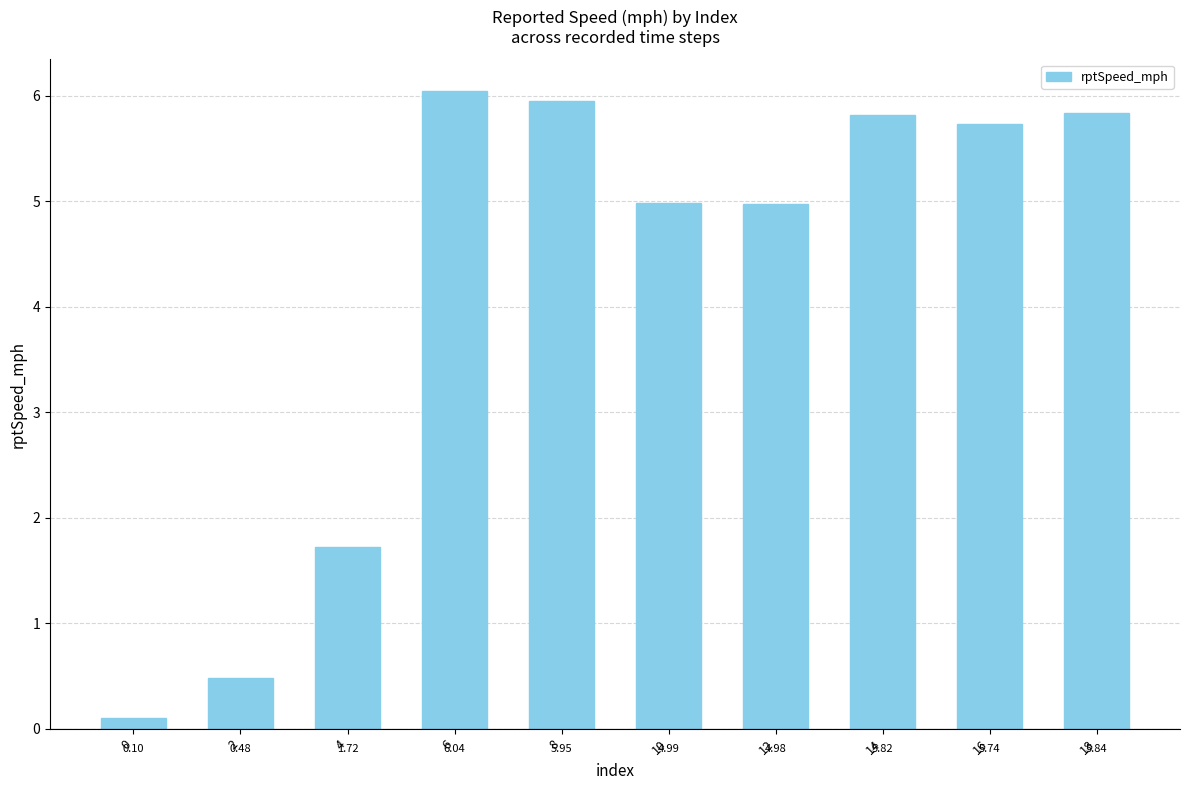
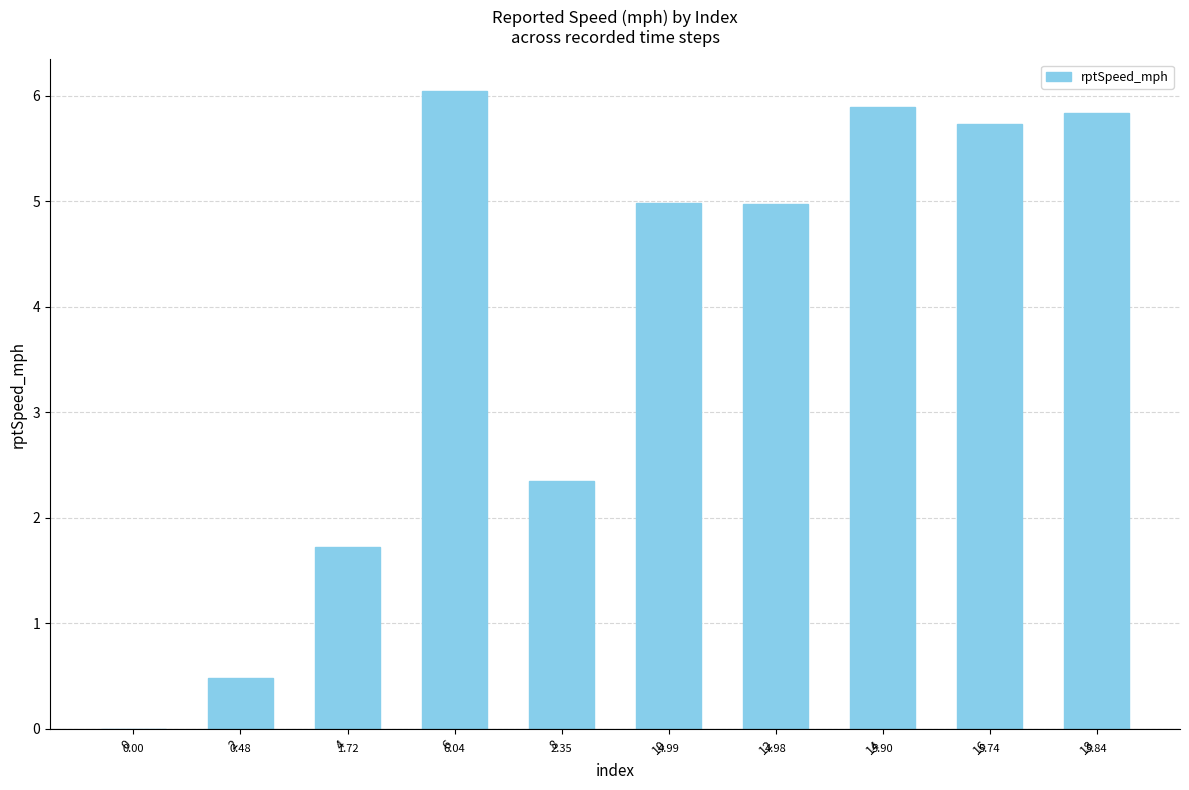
0: 0.10 -> 0.00
8: 5.95 -> 2.35
14: 5.82 -> 5.90
